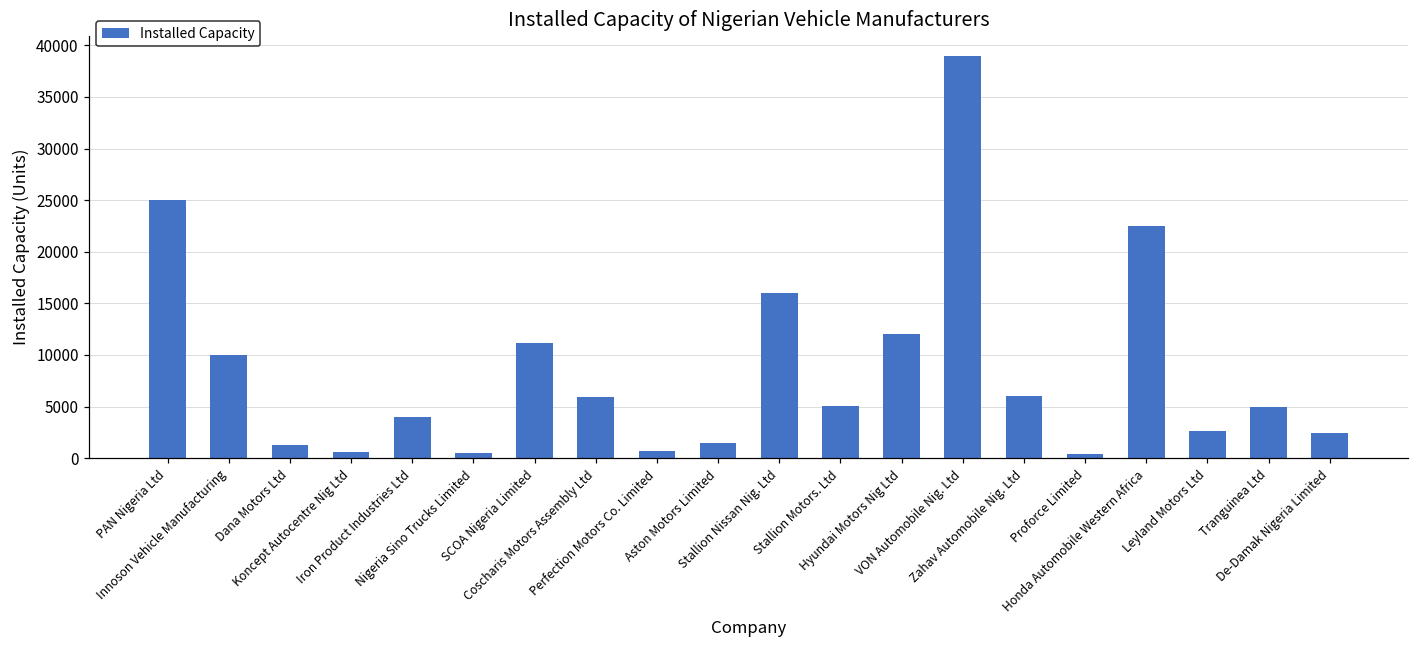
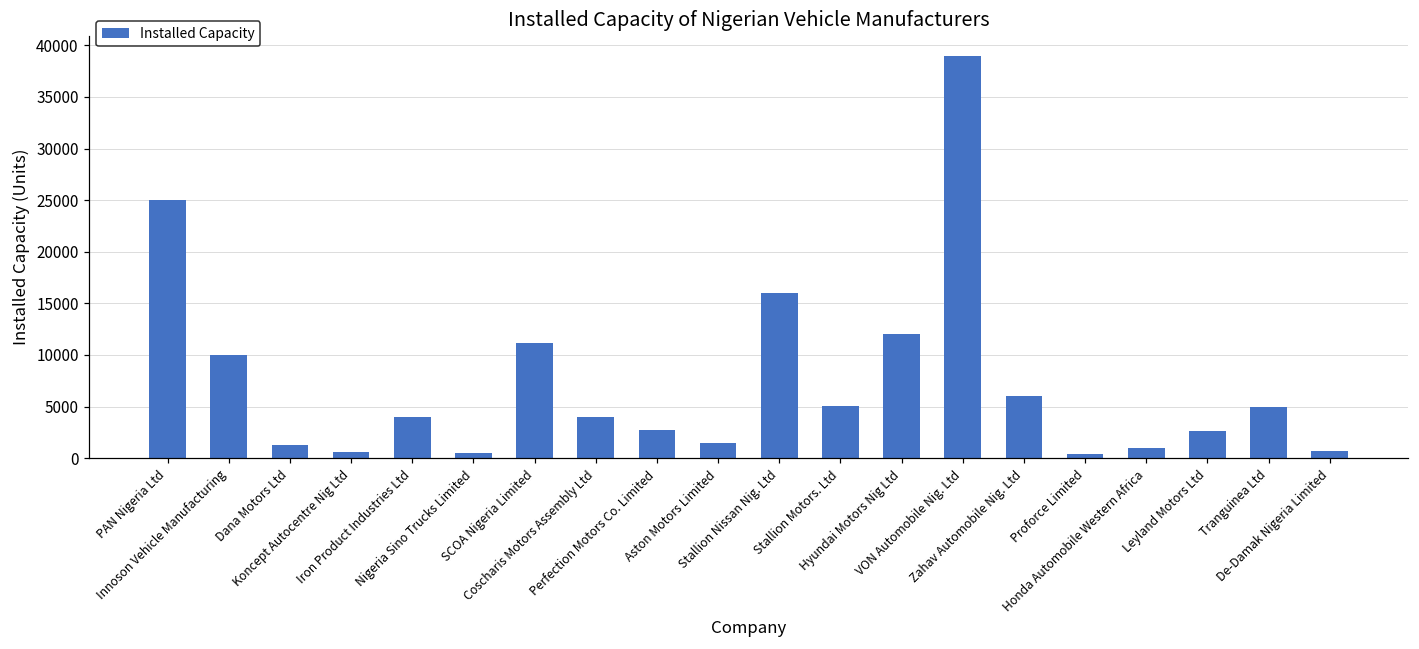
Coscharis Motors Assembly Ltd: 6000 -> 4000
Perfection Motors Co. Limited: 1000 -> 3000
Honda Automobile Western Africa: 22000 -> 1000
De-Damak Nigeria Limited: 2000 -> 1000
